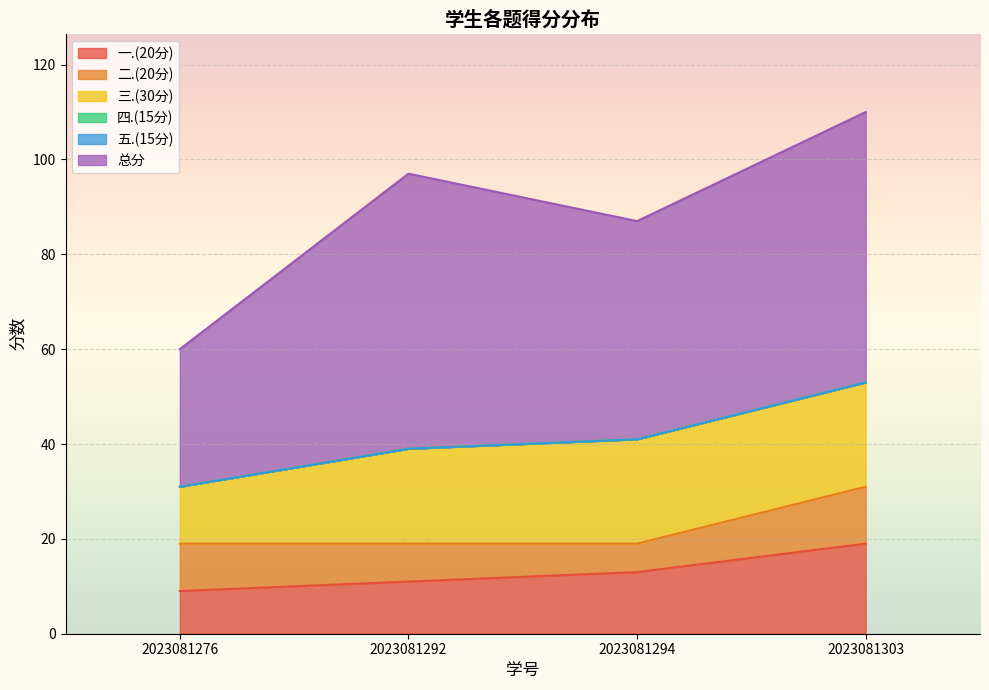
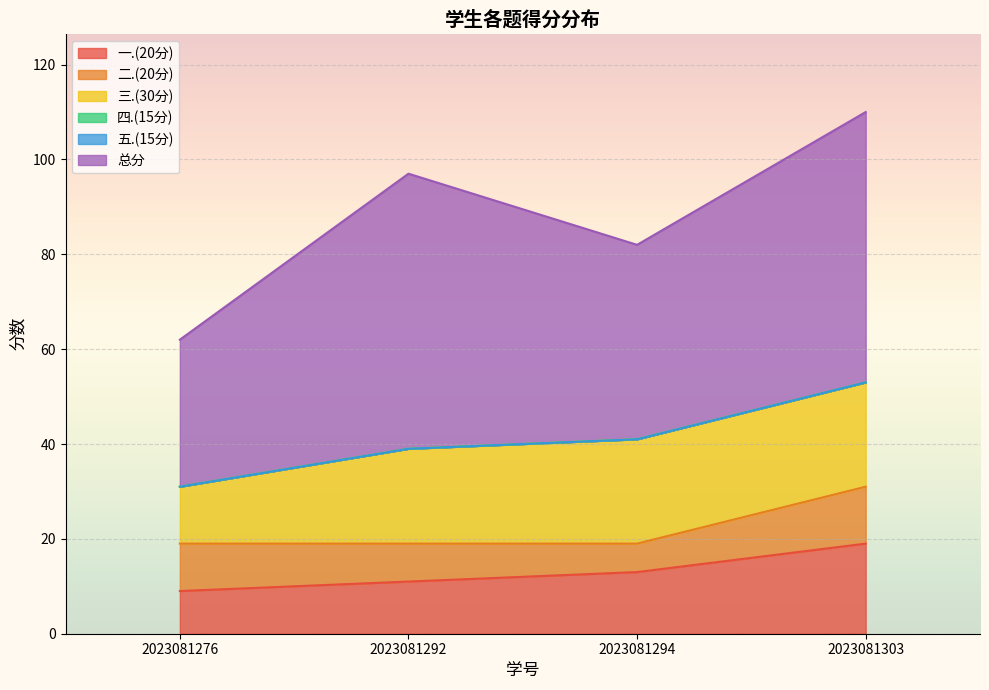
总分, 2023081276: 29 -> 31
总分, 2023081294: 46 -> 41
